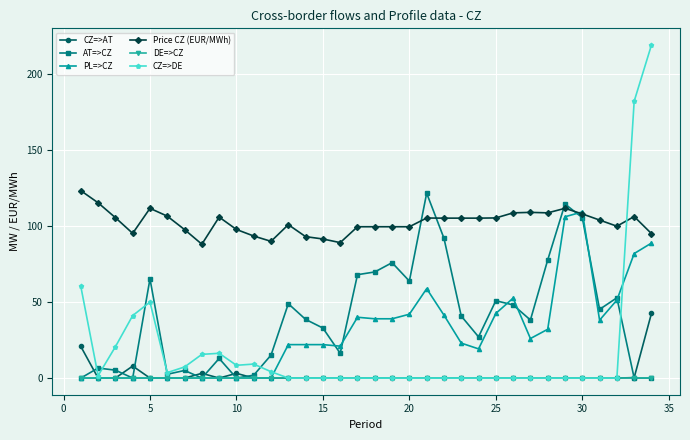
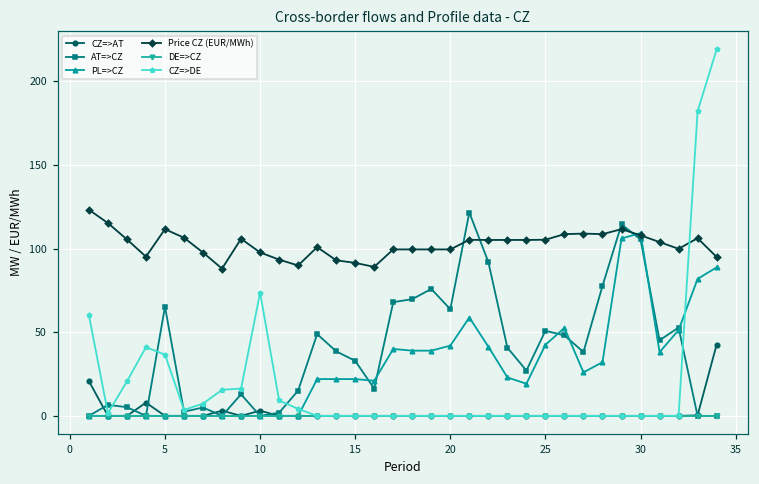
CZ=>DE, 5: 50 -> 37
CZ=>DE, 10: 8 -> 74
